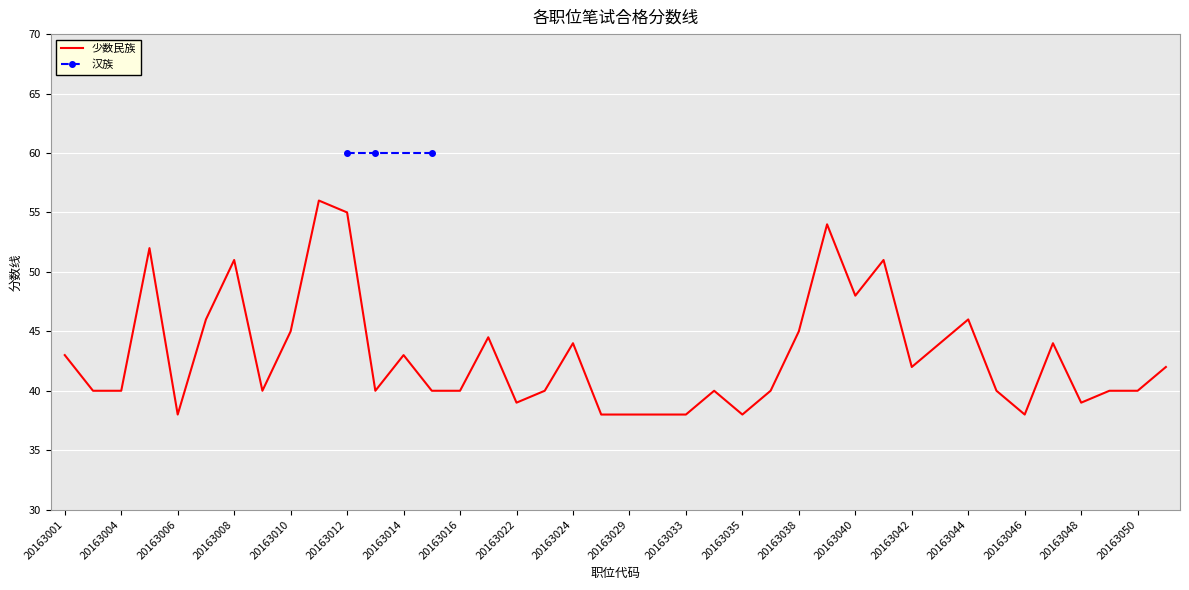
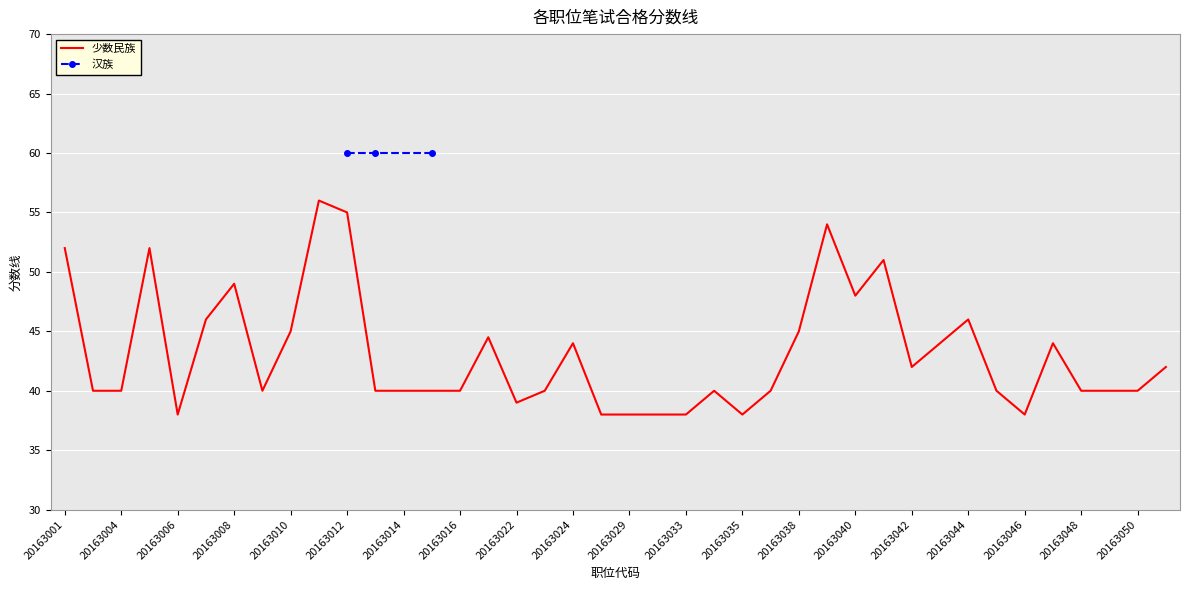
少数民族, 20163001: 43 -> 52
少数民族, 20163008: 51 -> 49
少数民族, 20163014: 43 -> 40
少数民族, 20163048: 39 -> 40
